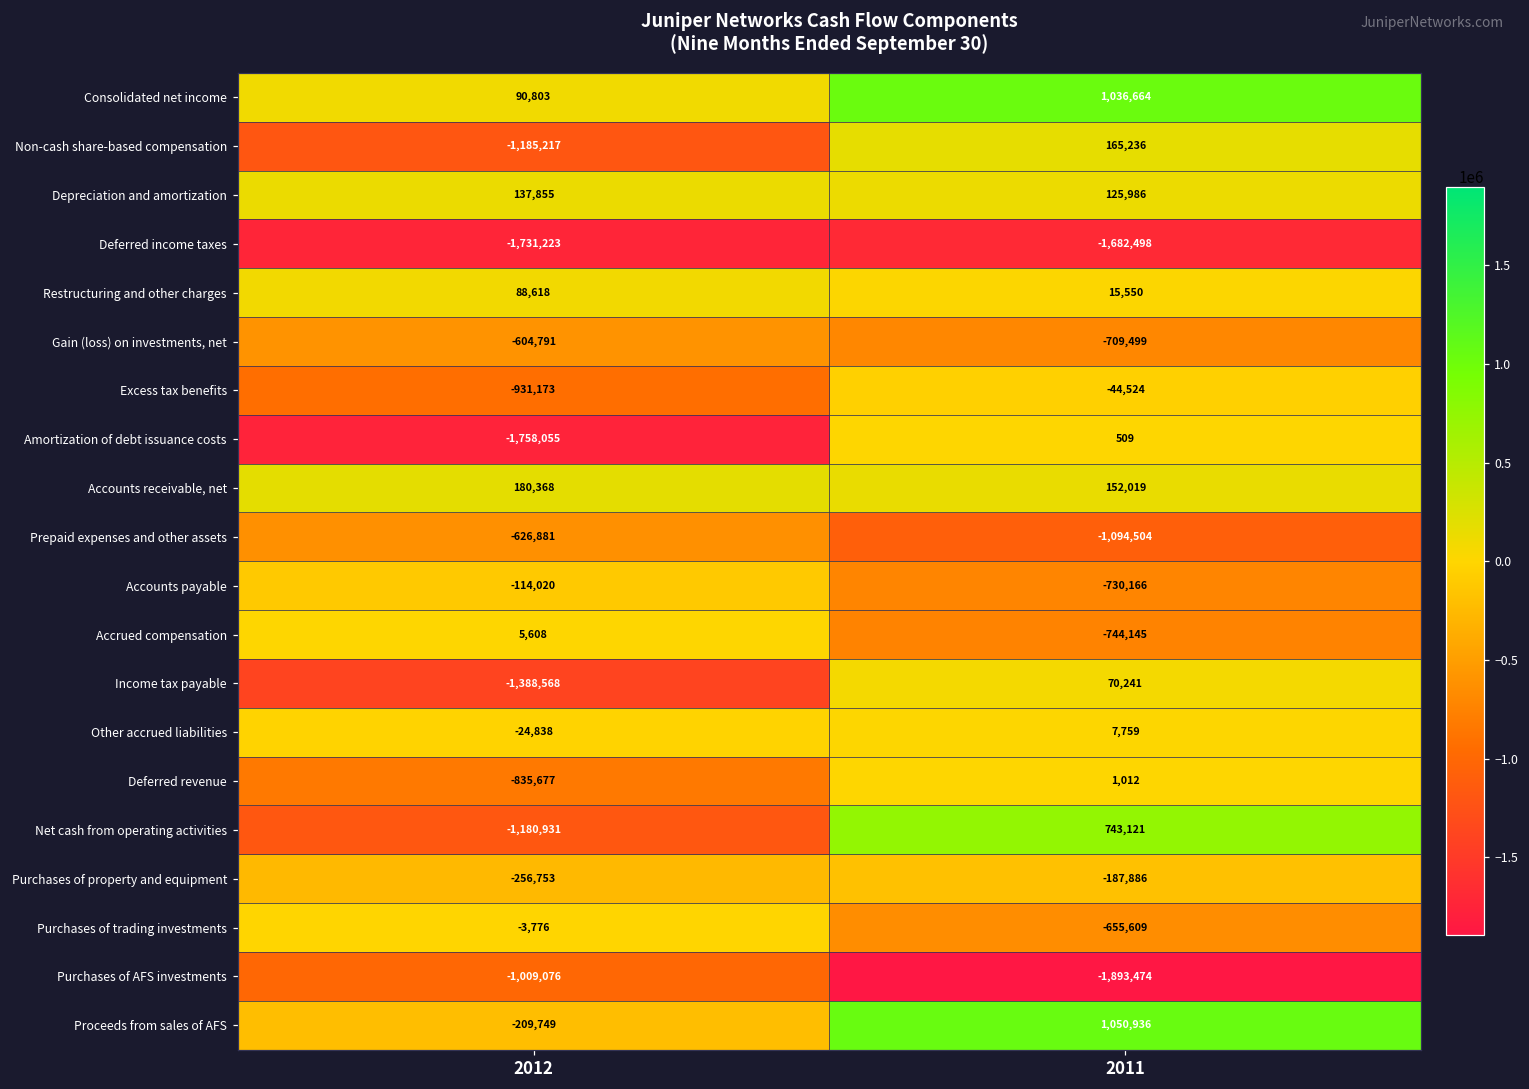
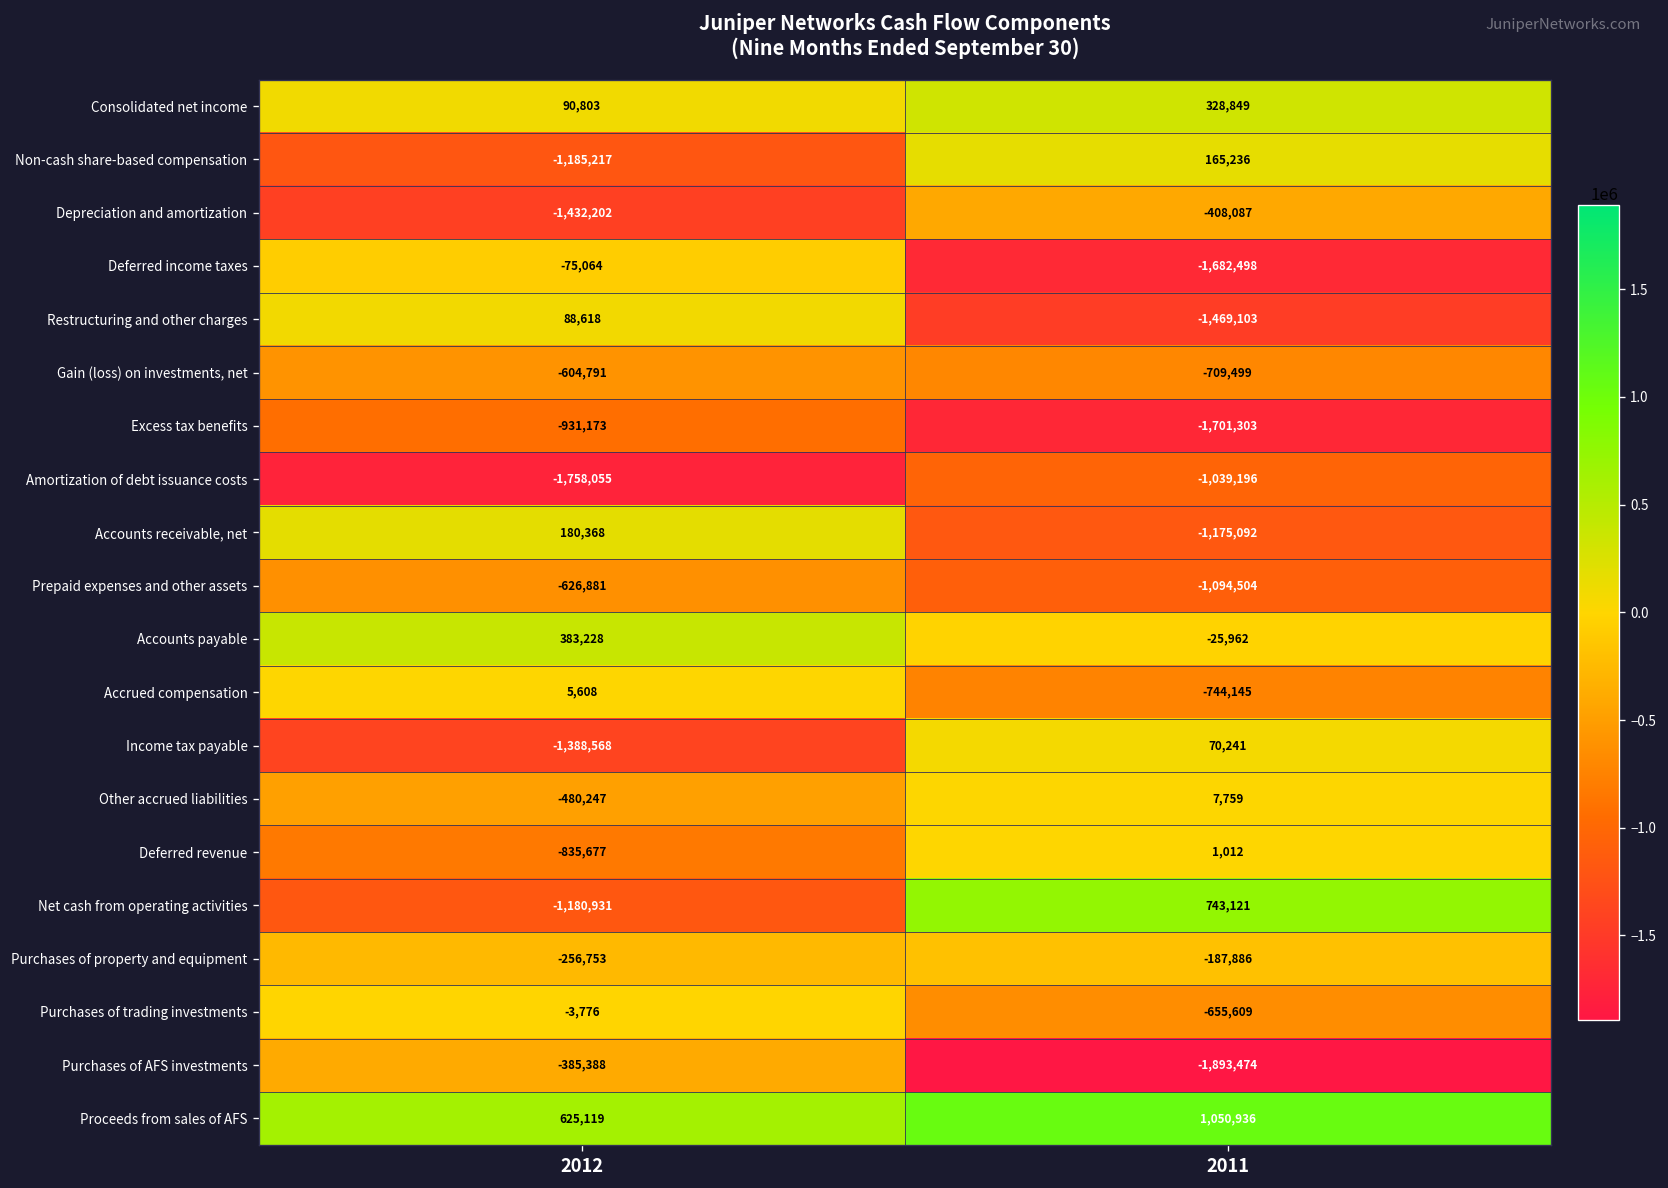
Consolidated net income, 2011: 1,036,664 -> 328,849
Depreciation and amortization, 2012: 137,855 -> -1,432,202
Depreciation and amortization, 2011: 125,986 -> -408,087
Deferred income taxes, 2012: -1,731,223 -> -75,064
Restructuring and other charges, 2011: 15,550 -> -1,469,103
Excess tax benefits, 2011: -44,524 -> -1,701,303
Amortization of debt issuance costs, 2011: 509 -> -1,039,196
Accounts receivable, net, 2011: 152,019 -> -1,175,092
Accounts payable, 2012: -114,020 -> 383,228
Accounts payable, 2011: -730,166 -> -25,962
Other accrued liabilities, 2012: -24,838 -> -480,247
Purchases of AFS investments, 2012: -1,009,076 -> -385,388
Proceeds from sales of AFS, 2012: -209,749 -> 625,119
